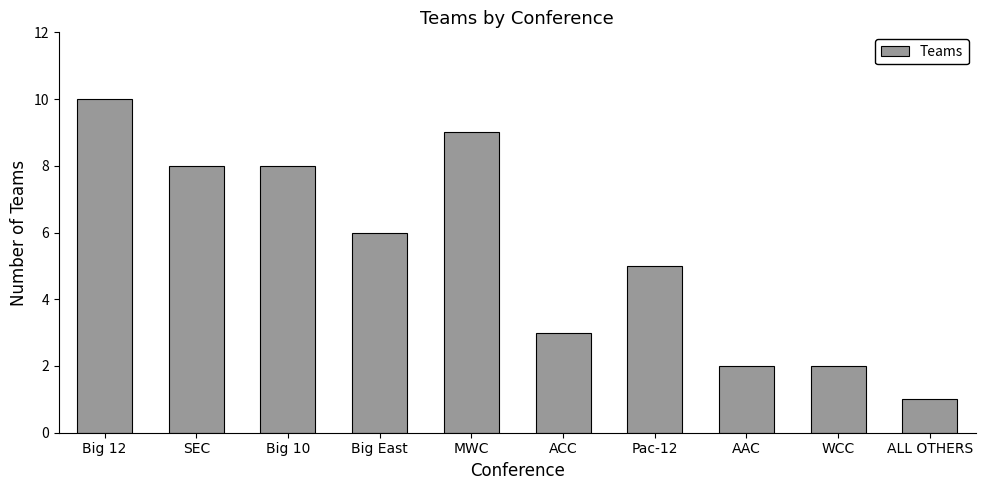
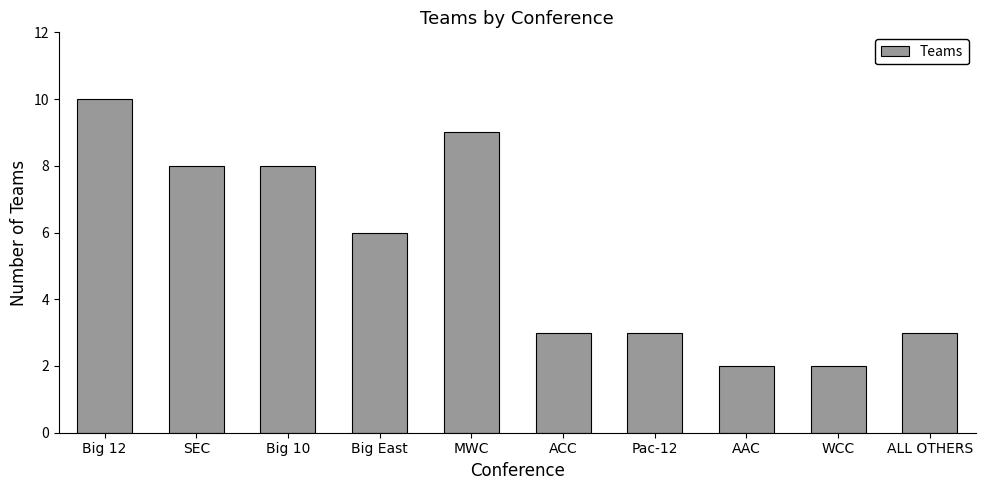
Pac-12: 5 -> 3
ALL OTHERS: 1 -> 3
